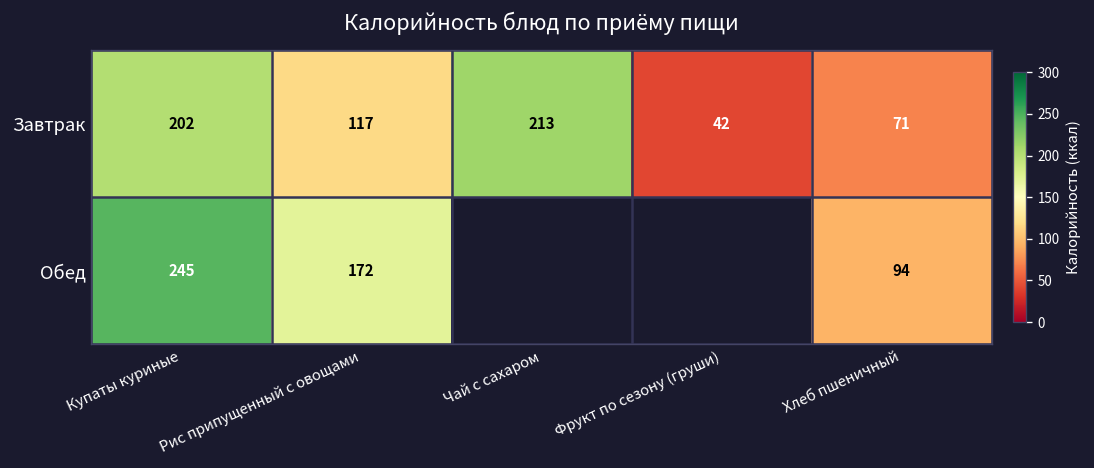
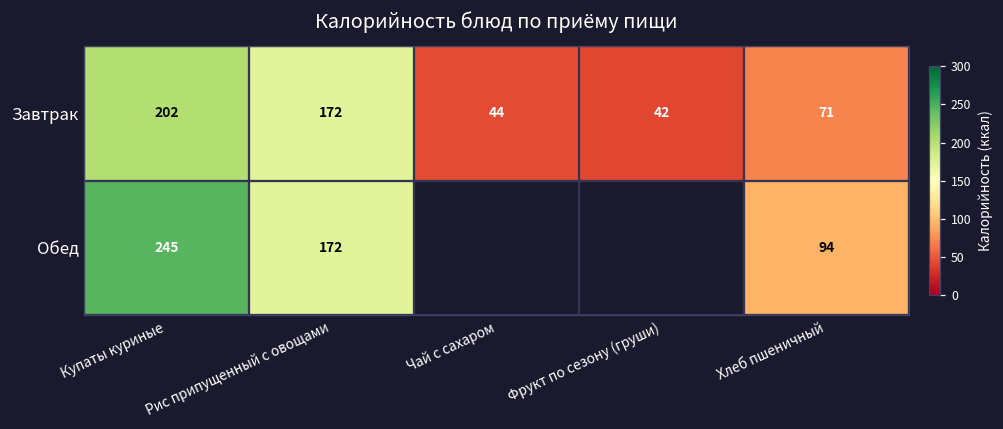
Завтрак, Рис припущенный с овощами: 117 -> 172
Завтрак, Чай с сахаром: 213 -> 44
